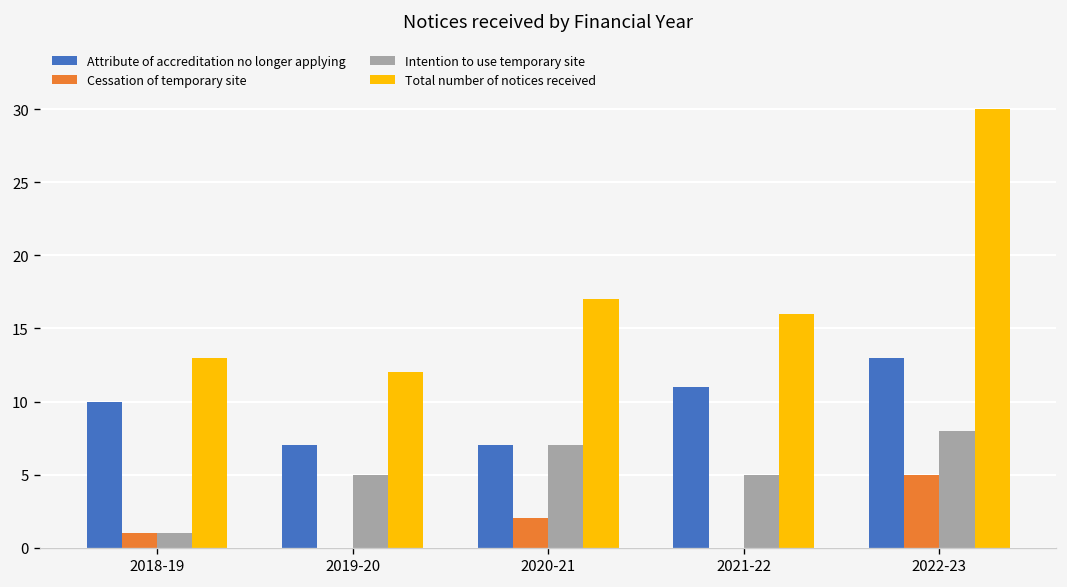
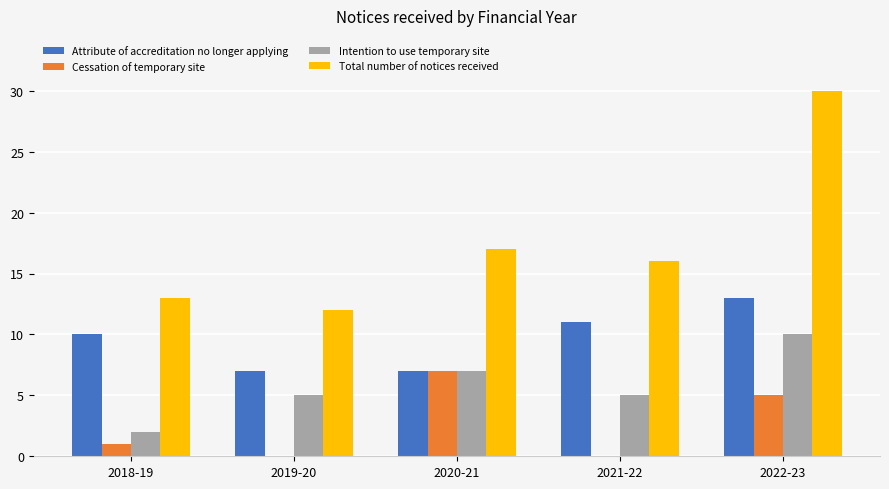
Intention to use temporary site, 2018-19: 1 -> 2
Cessation of temporary site, 2020-21: 2 -> 7
Intention to use temporary site, 2022-23: 8 -> 10
